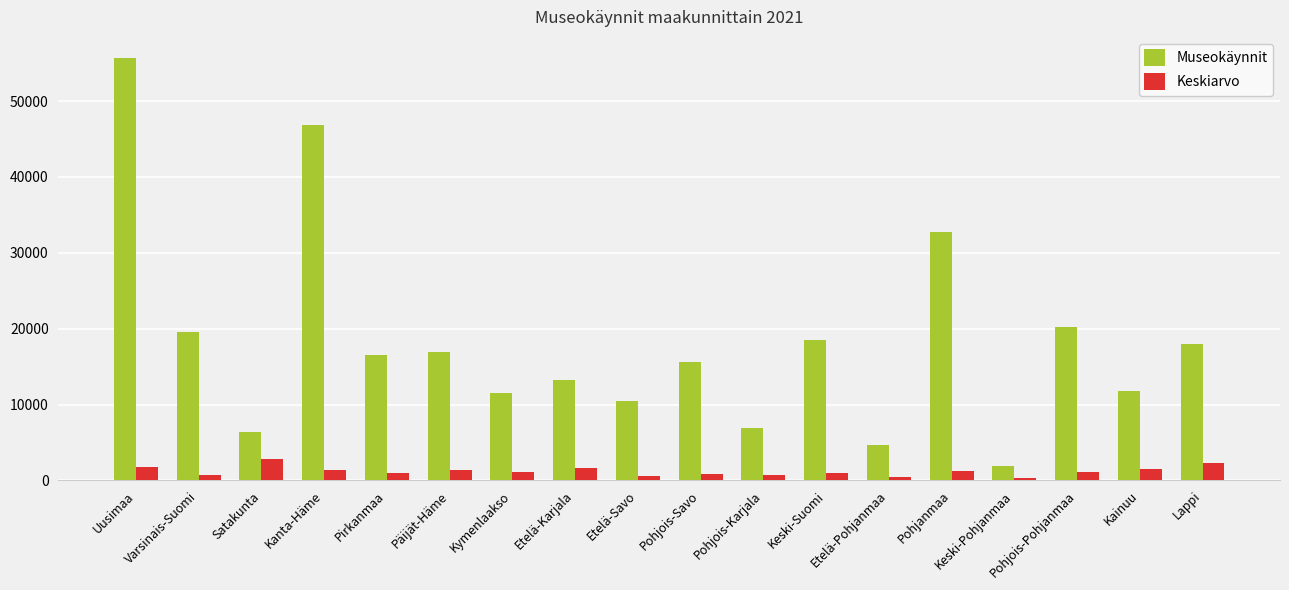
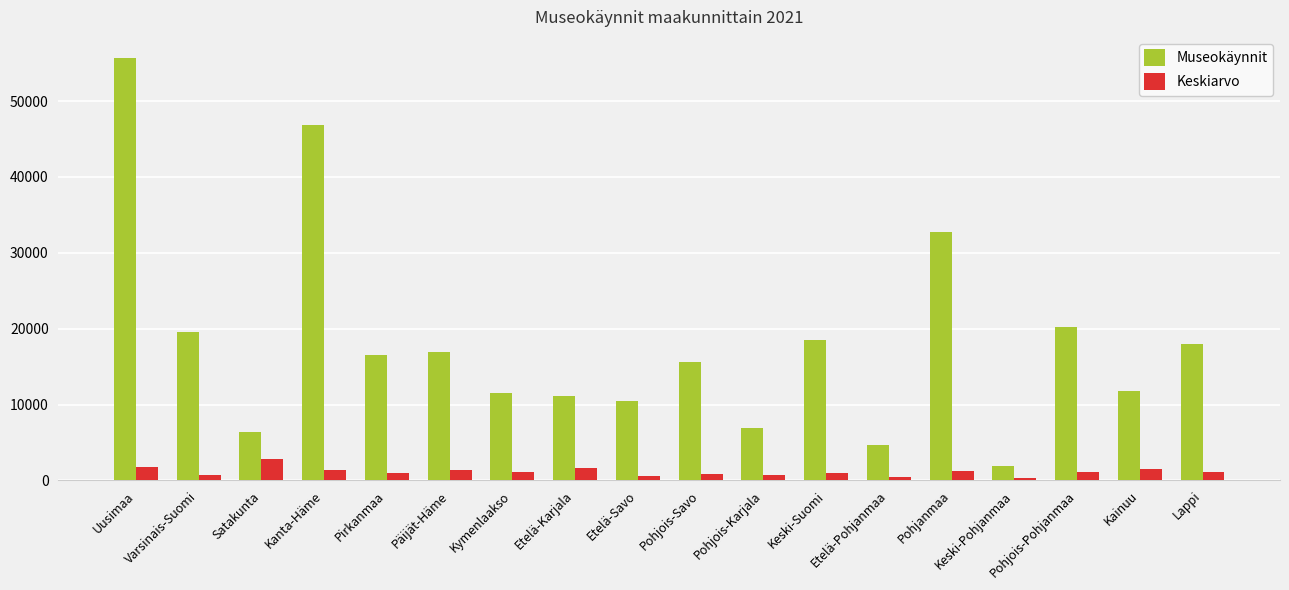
Museokäynnit, Etelä-Karjala: 13000 -> 11000
Keskiarvo, Lappi: 2000 -> 1000
